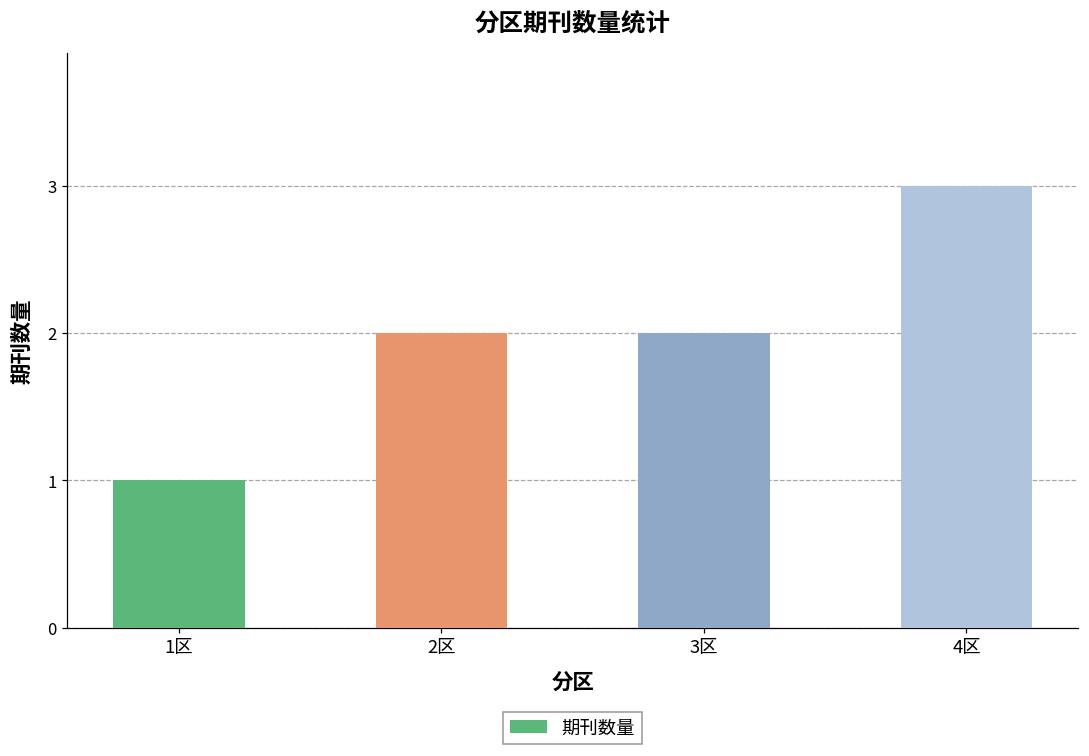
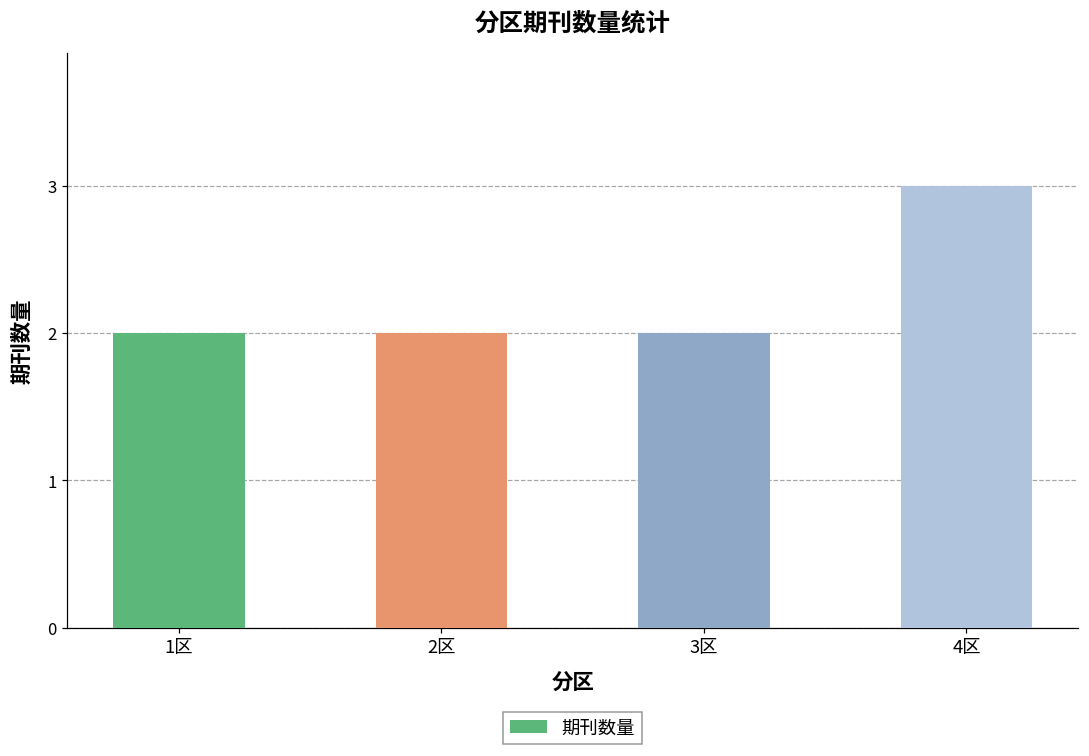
1区: 1 -> 2
